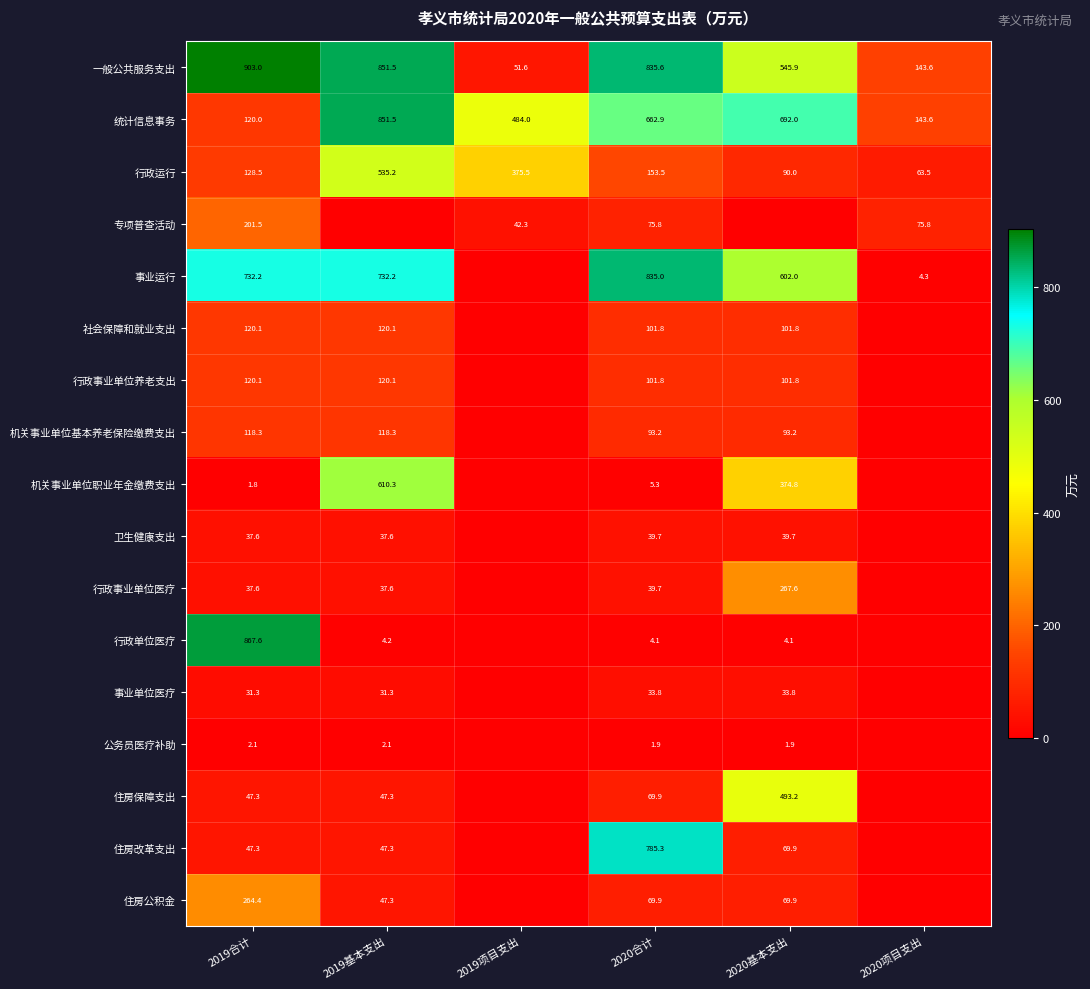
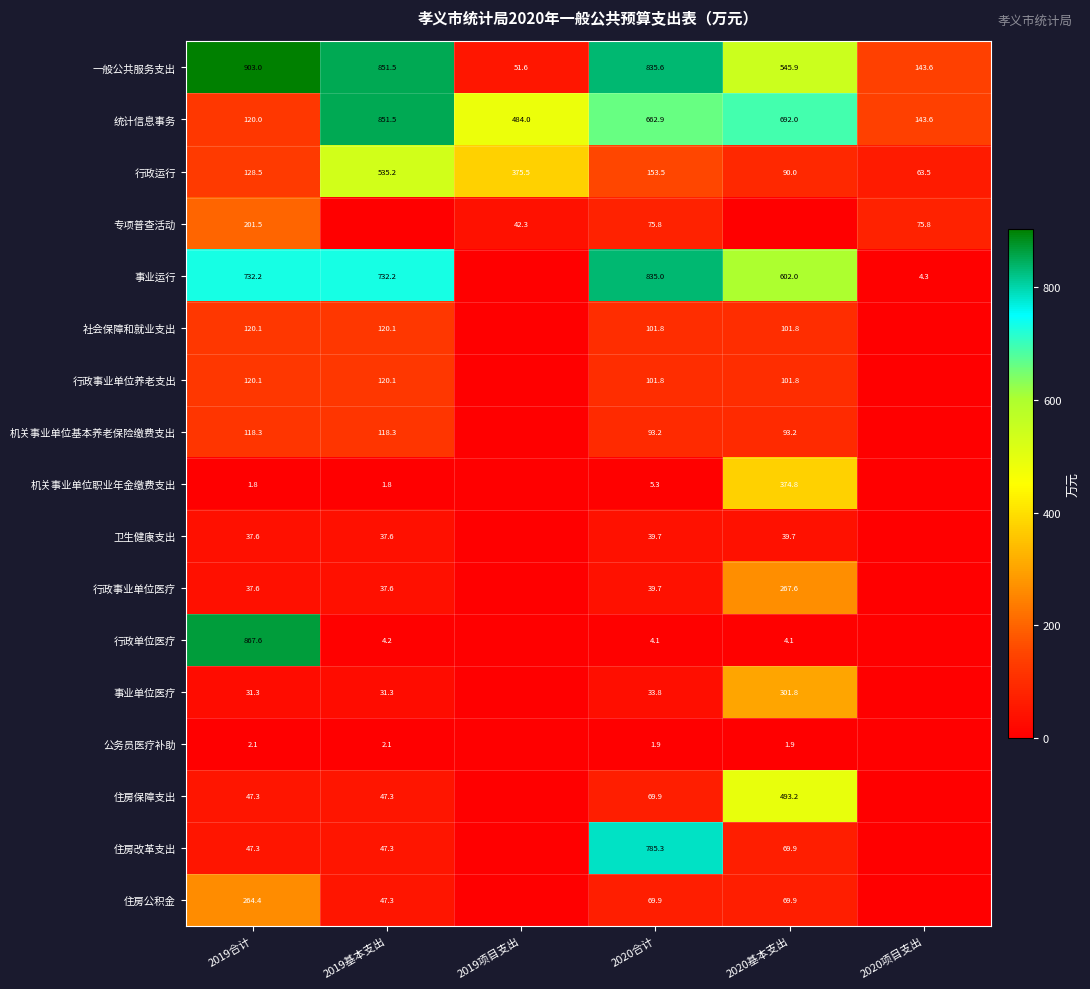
机关事业单位职业年金缴费支出, 2019基本支出: 610.3 -> 1.8
事业单位医疗, 2020基本支出: 33.8 -> 301.8
